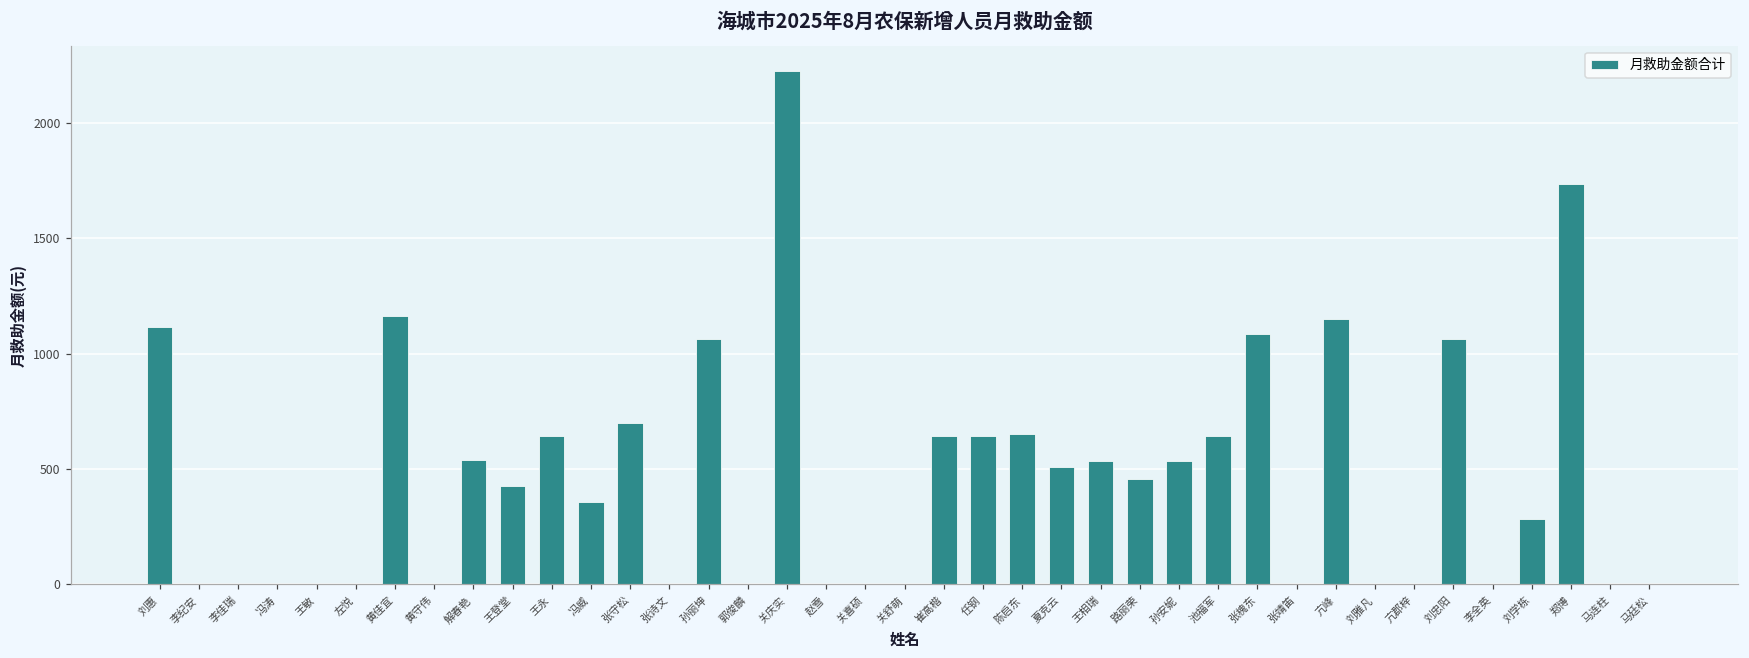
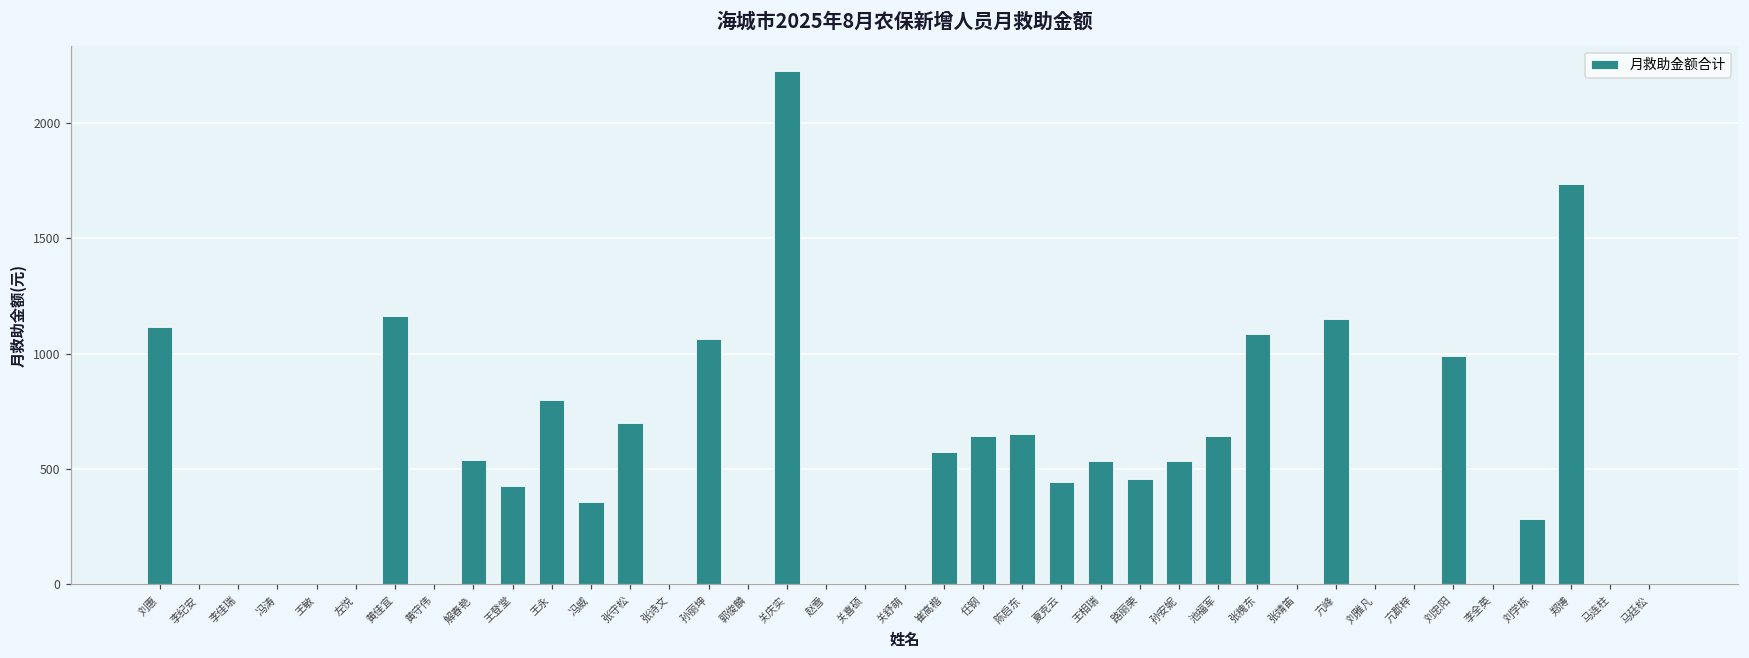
王永: 640 -> 800
崔高楷: 640 -> 580
夏克云: 510 -> 440
刘忠阳: 1060 -> 990
